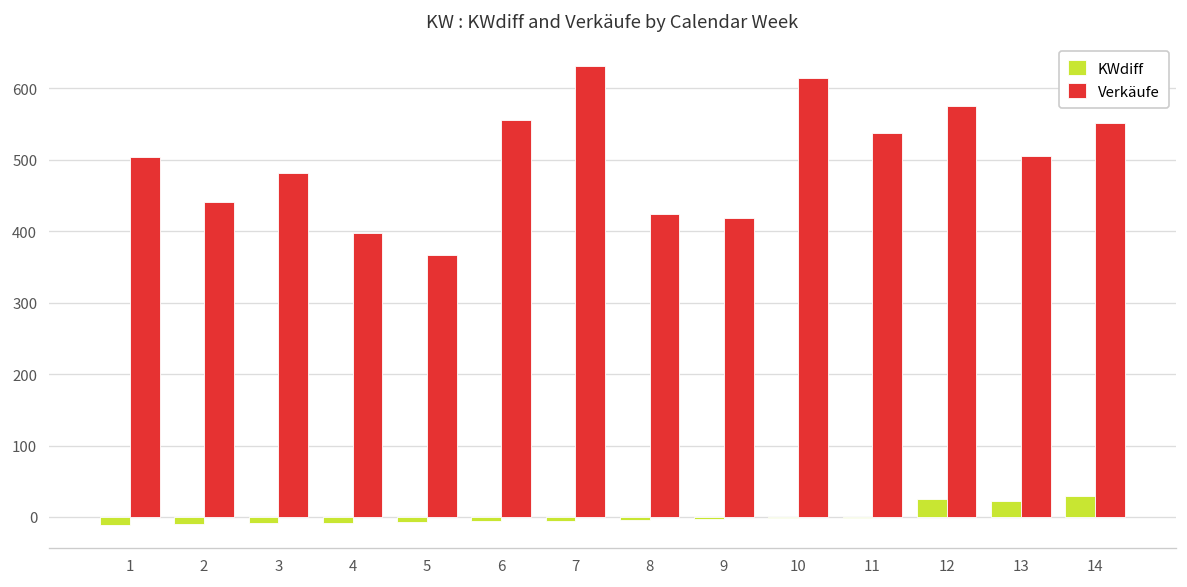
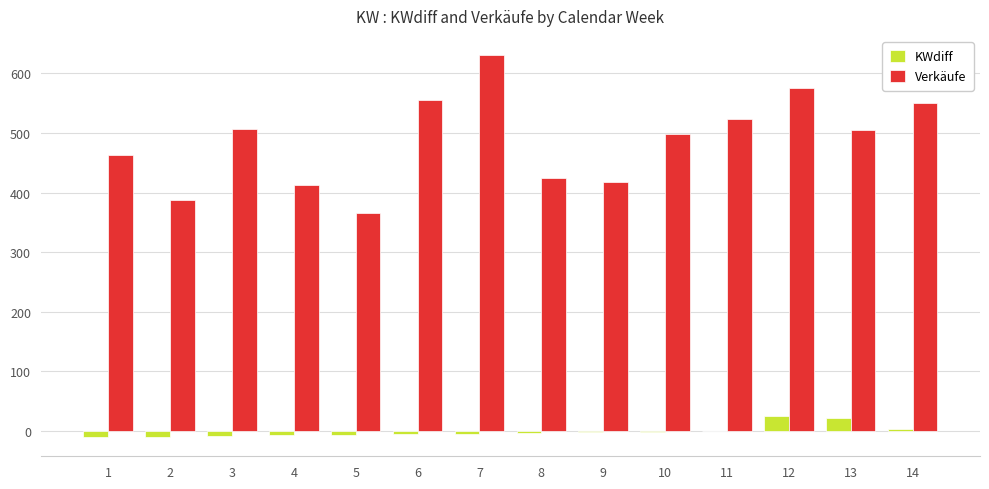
Verkäufe, 1: 500 -> 460
Verkäufe, 2: 440 -> 390
Verkäufe, 3: 480 -> 510
Verkäufe, 4: 400 -> 410
Verkäufe, 10: 620 -> 500
Verkäufe, 11: 540 -> 520
KWdiff, 14: 30 -> 0
